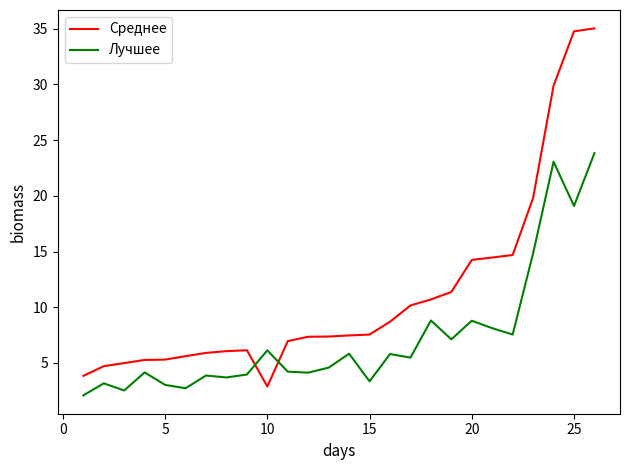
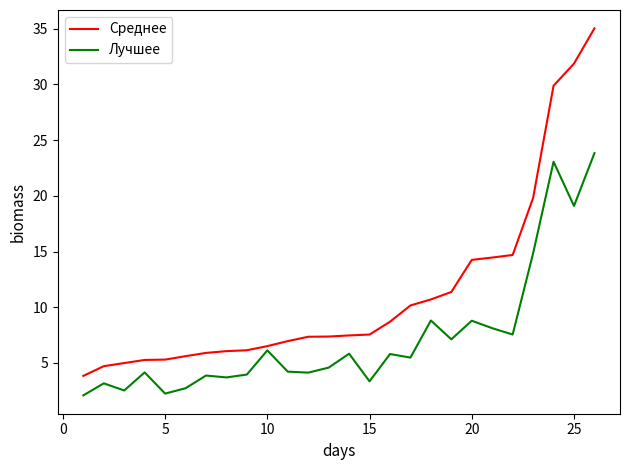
Лучшее, 5: 3.0 -> 2.3
Среднее, 10: 2.9 -> 6.5
Среднее, 25: 34.8 -> 31.9
